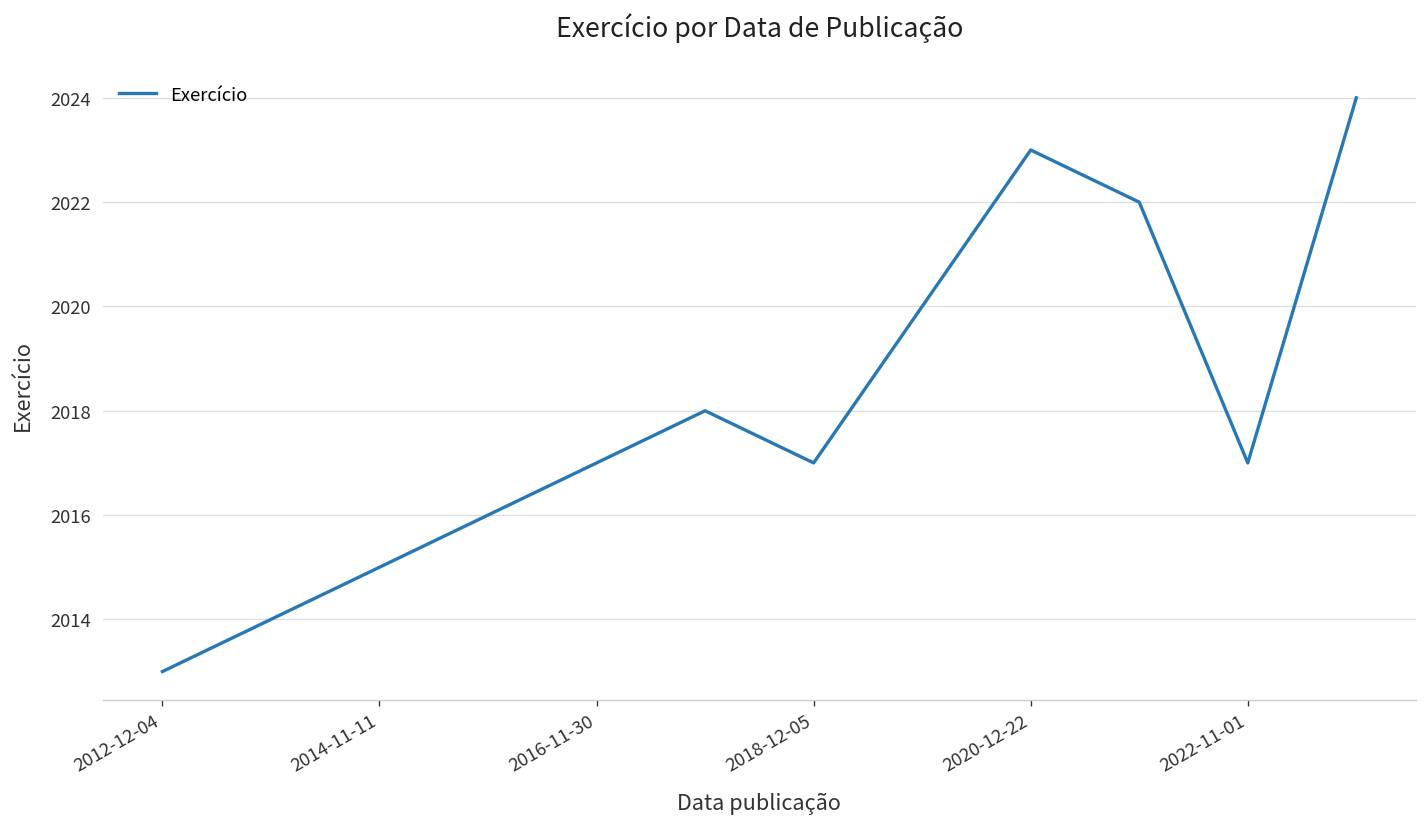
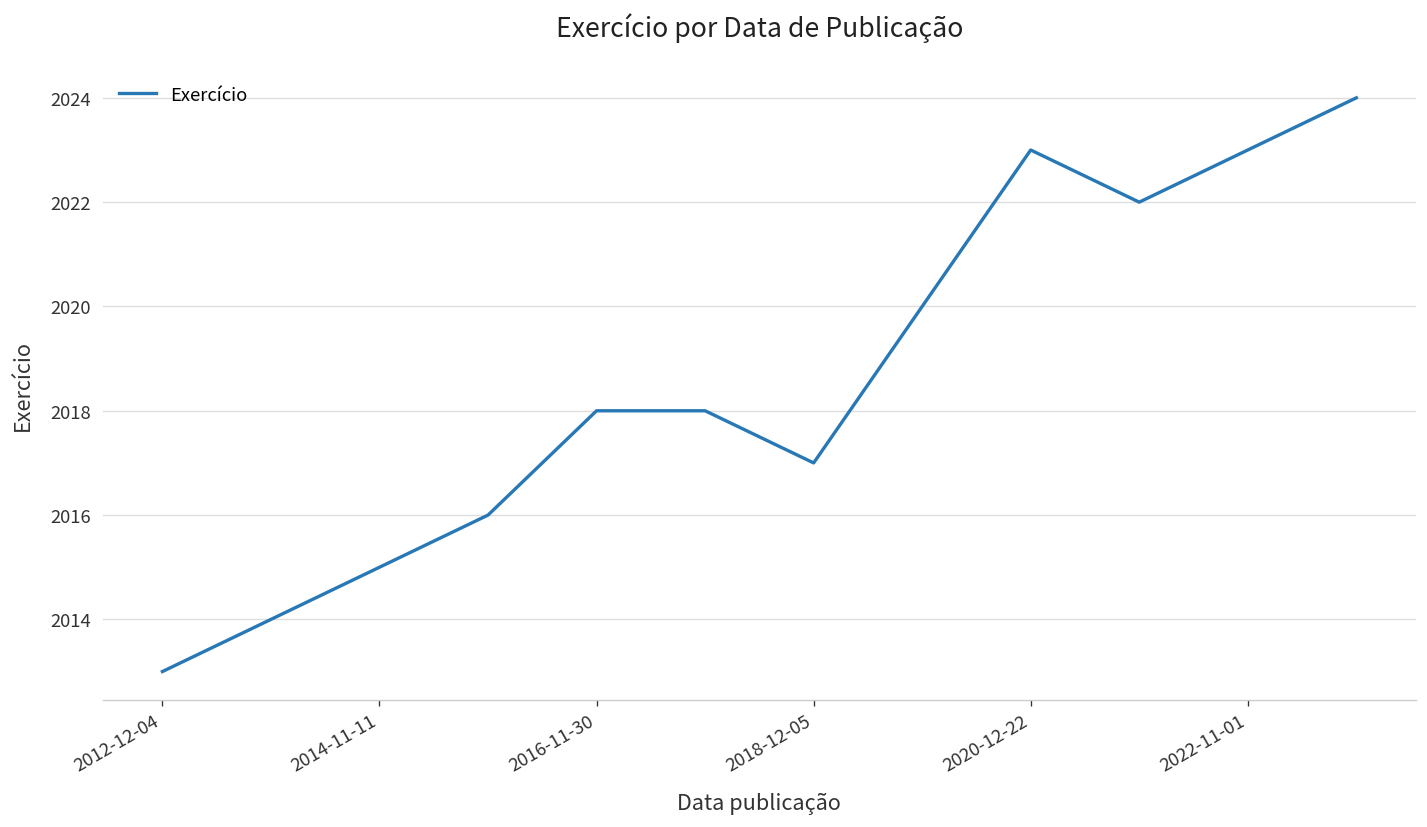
2016-11-30: 2017 -> 2018
2022-11-01: 2017 -> 2023
